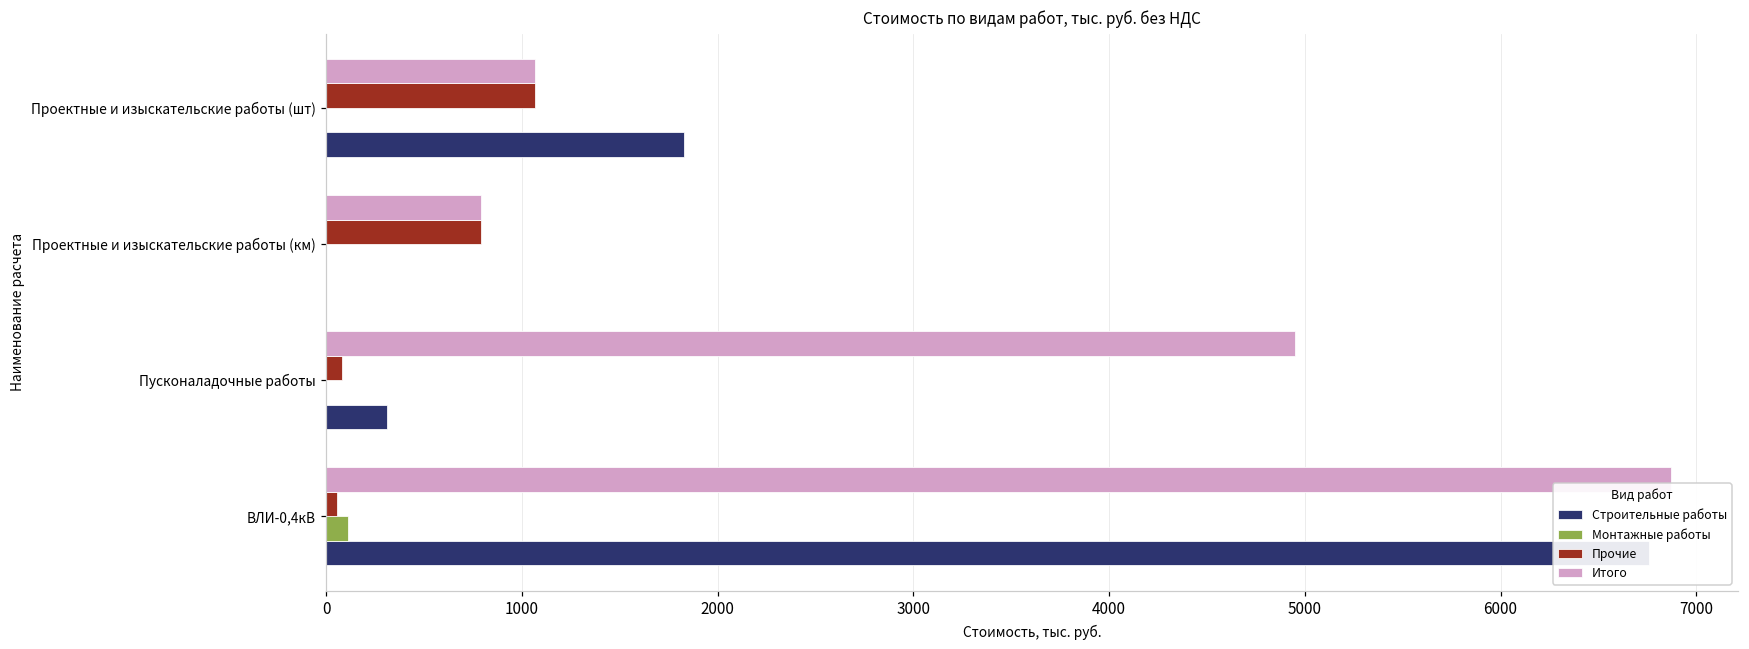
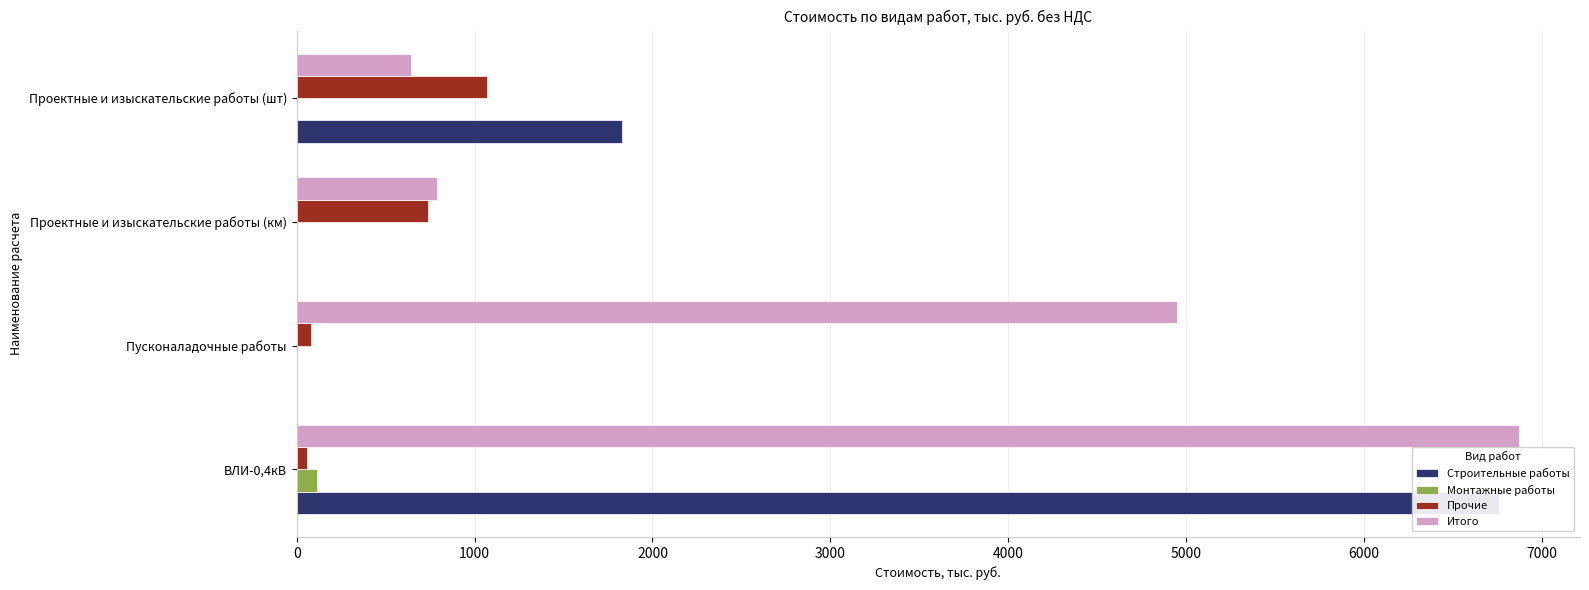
Итого, Проектные и изыскательские работы (шт): 1070 -> 640
Прочие, Проектные и изыскательские работы (км): 790 -> 740
Строительные работы, Пусконаладочные работы: 310 -> 0
